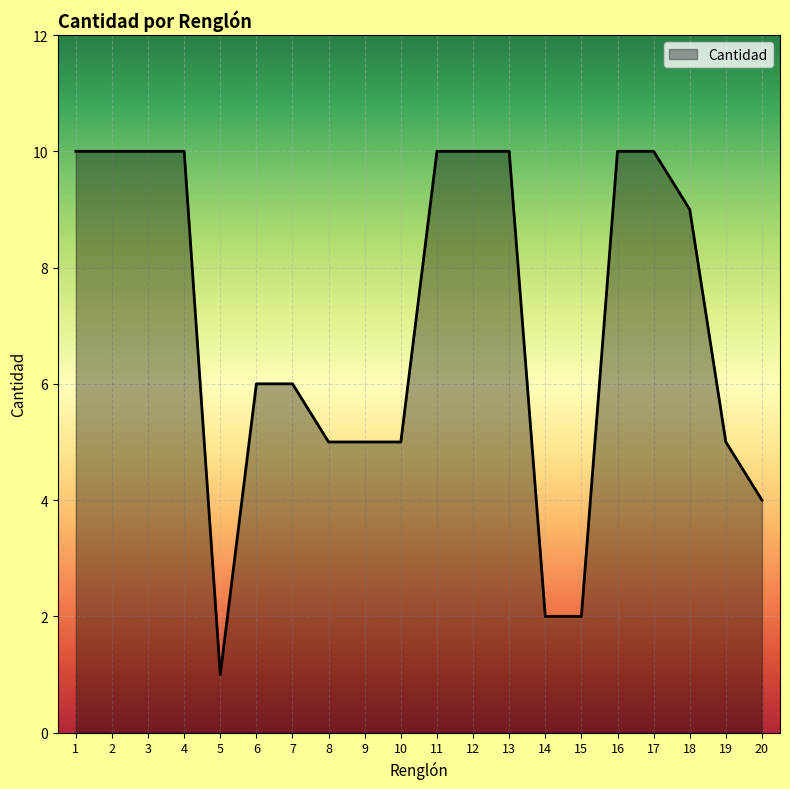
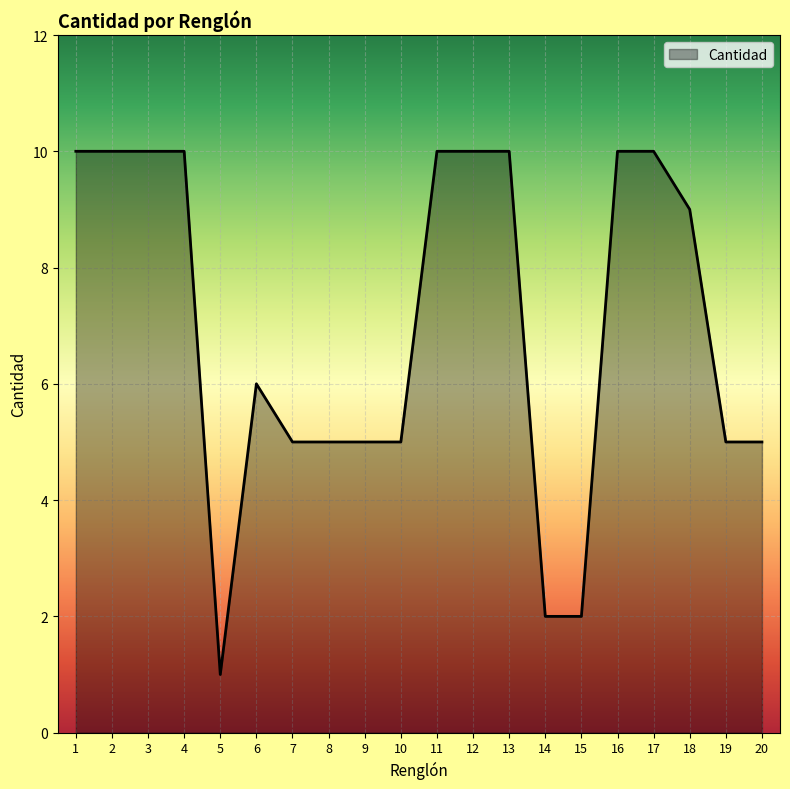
7: 6 -> 5
20: 4 -> 5
